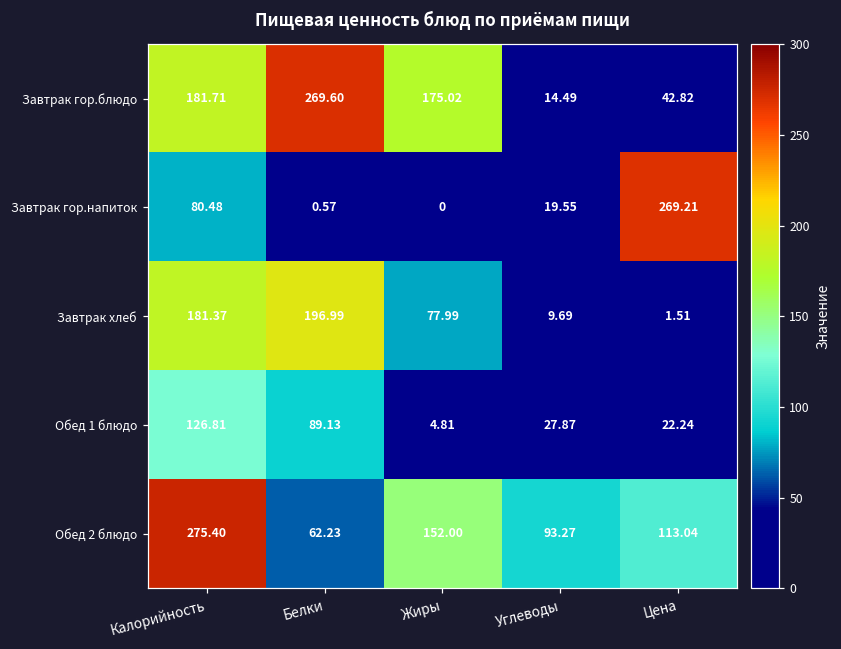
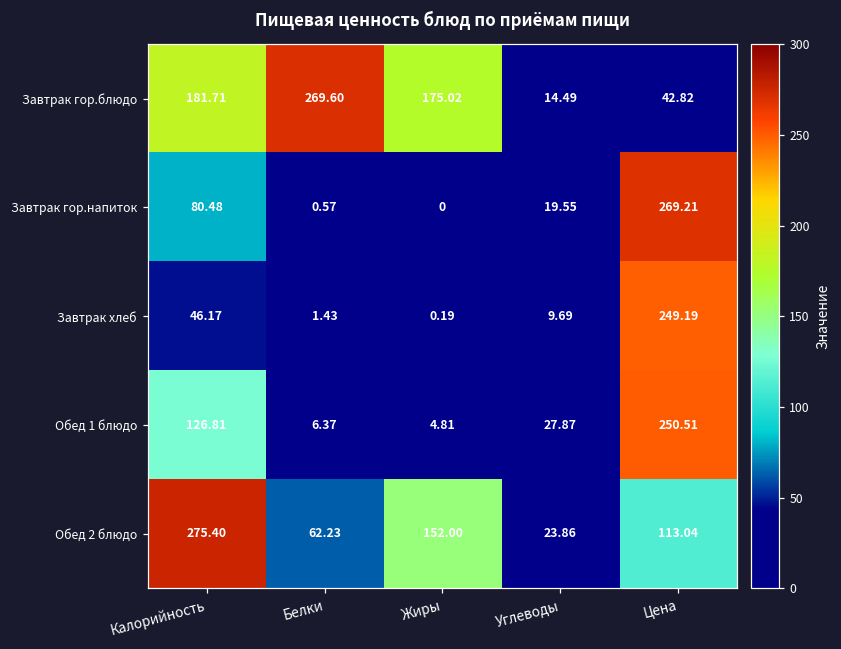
Завтрак хлеб, Калорийность: 181.37 -> 46.17
Завтрак хлеб, Белки: 196.99 -> 1.43
Завтрак хлеб, Жиры: 77.99 -> 0.19
Завтрак хлеб, Цена: 1.51 -> 249.19
Обед 1 блюдо, Белки: 89.13 -> 6.37
Обед 1 блюдо, Цена: 22.24 -> 250.51
Обед 2 блюдо, Углеводы: 93.27 -> 23.86
